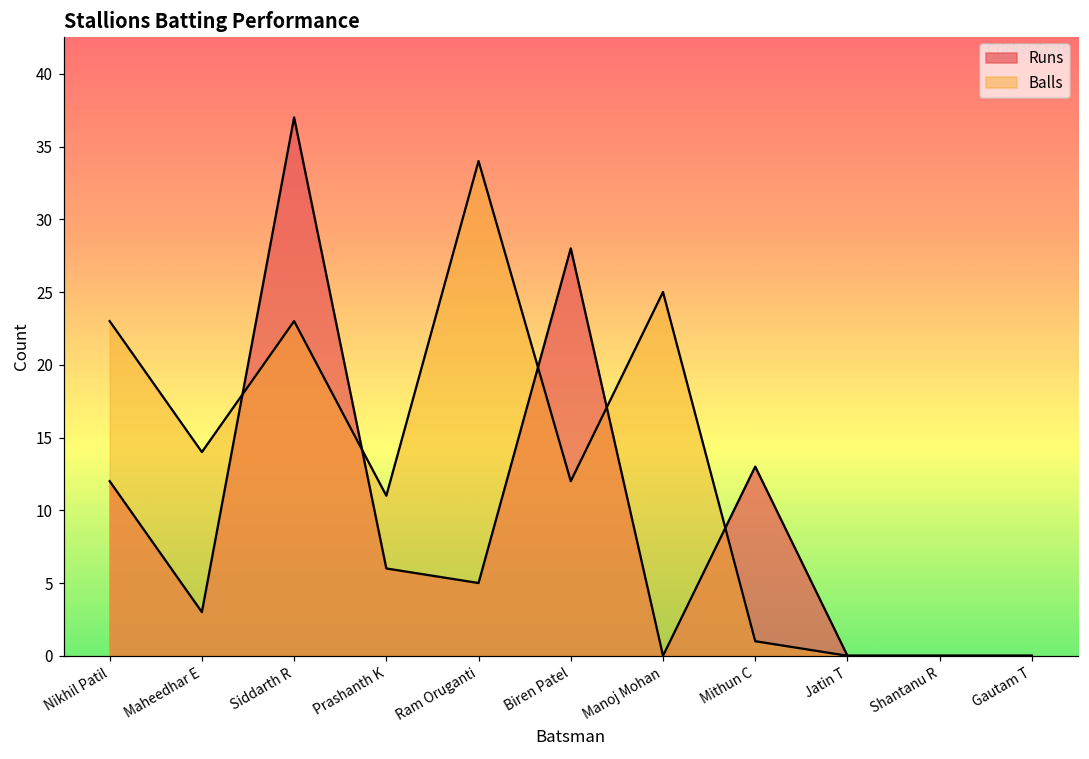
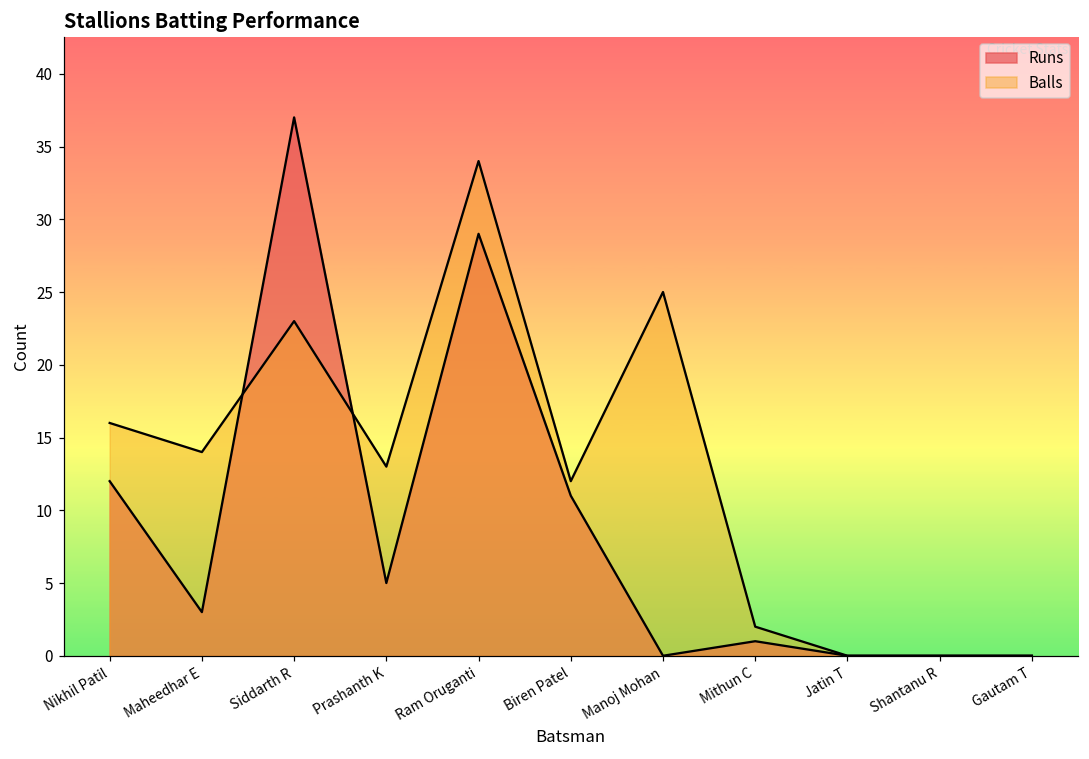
Balls, Nikhil Patil: 23 -> 16
Runs, Prashanth K: 6 -> 5
Balls, Prashanth K: 11 -> 13
Runs, Ram Oruganti: 5 -> 29
Runs, Biren Patel: 28 -> 11
Runs, Mithun C: 13 -> 1
Balls, Mithun C: 1 -> 2
